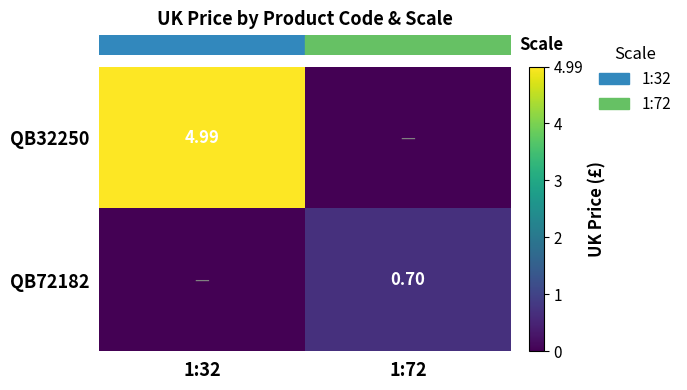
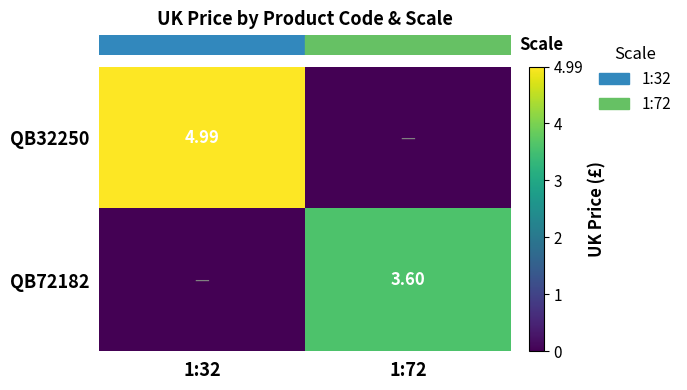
QB72182, 1:72: 0.70 -> 3.60
